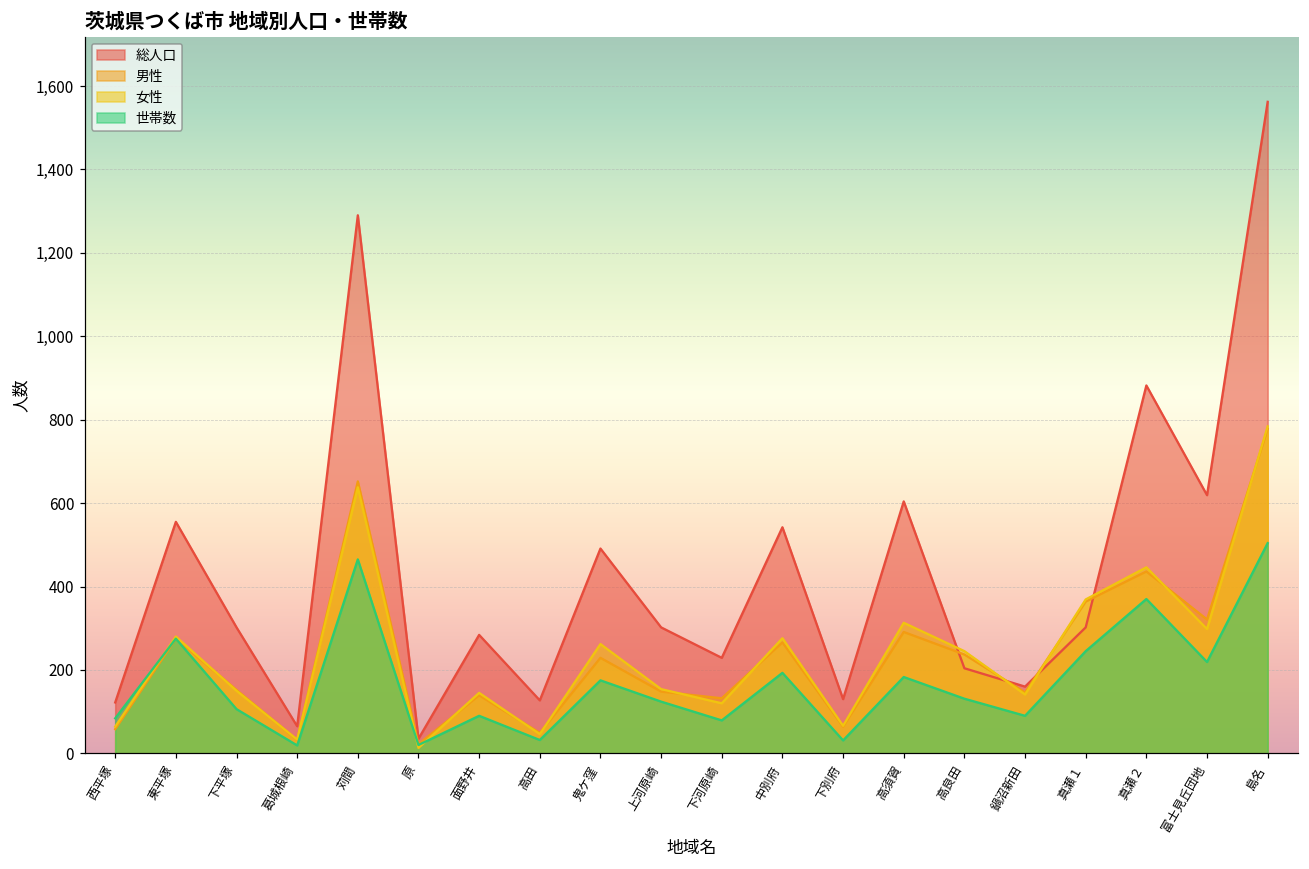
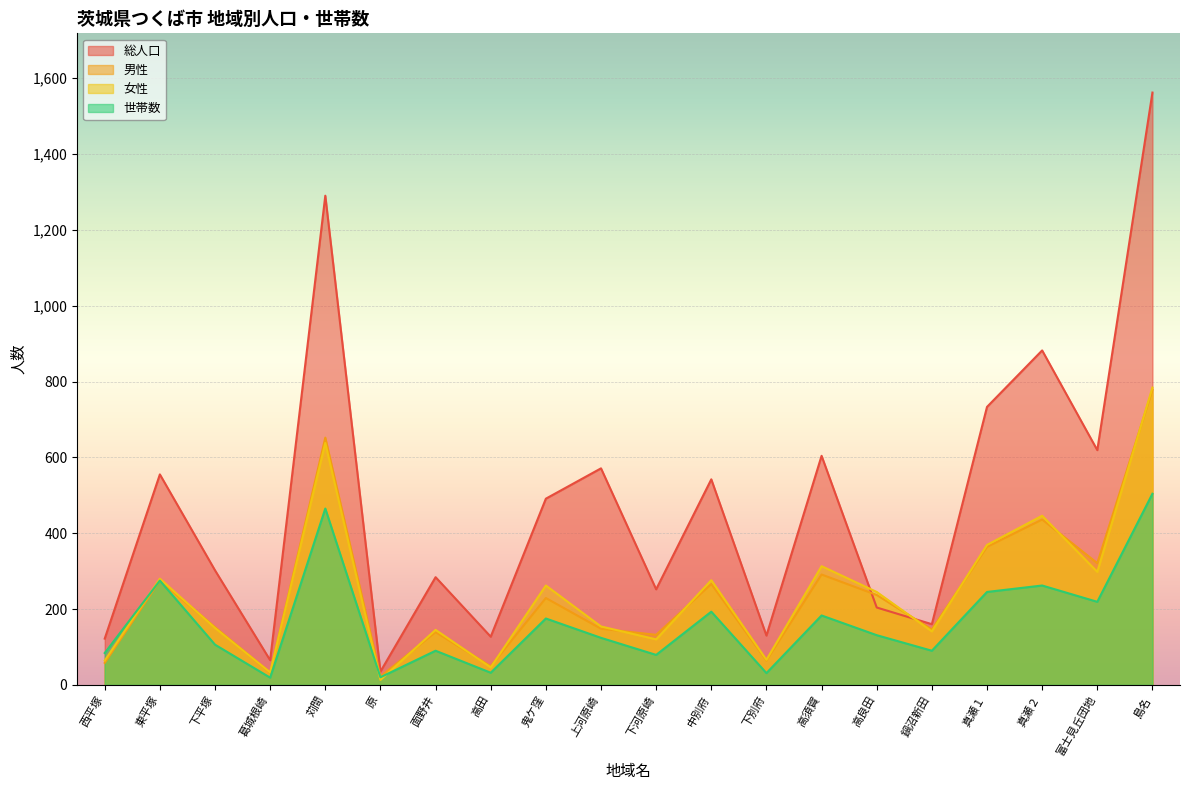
総人口, 上河原崎: 300 -> 570
総人口, 下河原崎: 230 -> 250
総人口, 真瀬１: 300 -> 730
世帯数, 真瀬２: 370 -> 260
